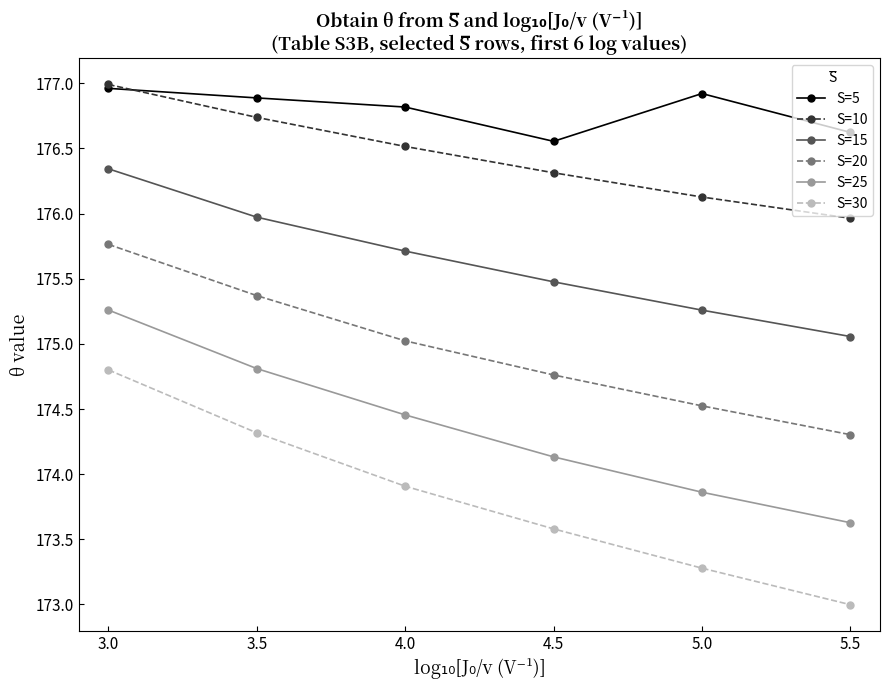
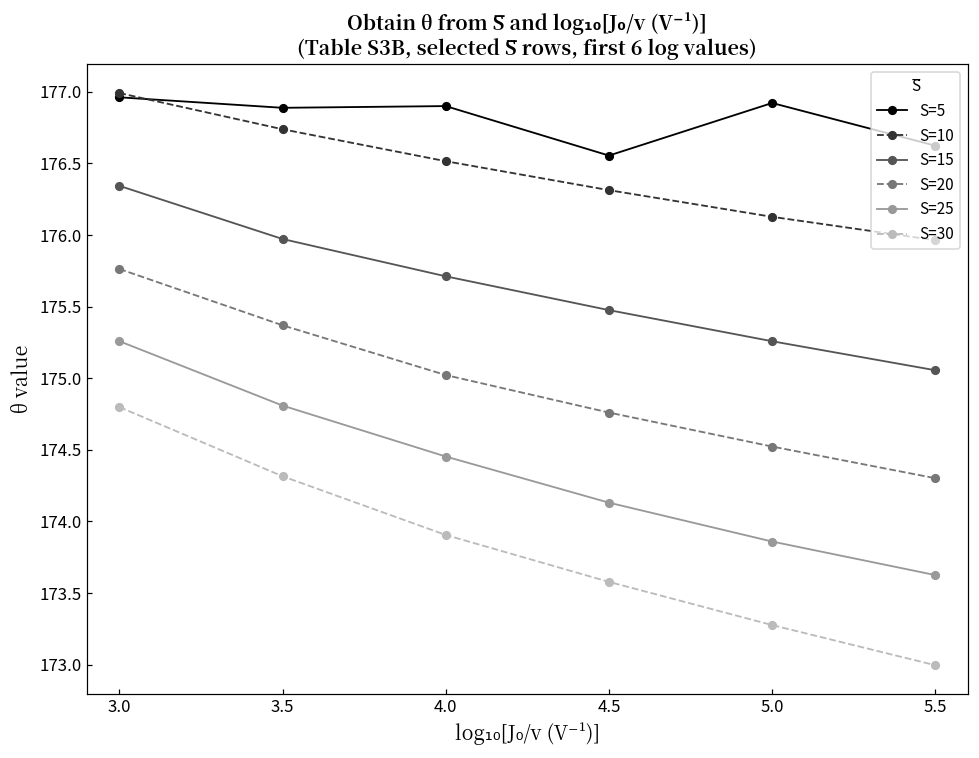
S=5, 4.0: 176.82 -> 176.90
